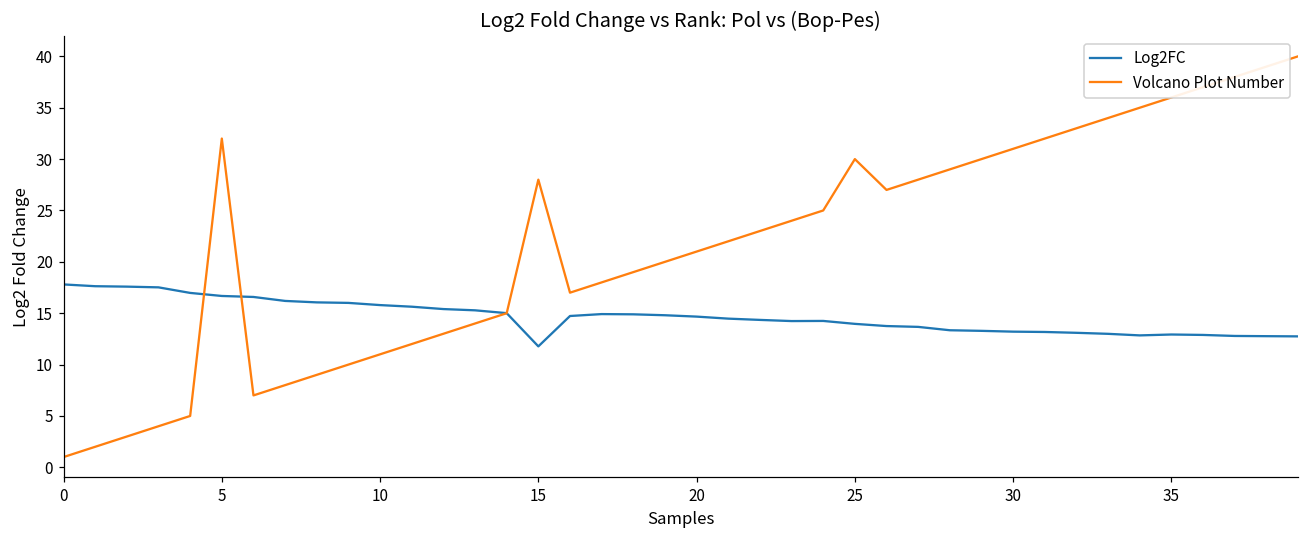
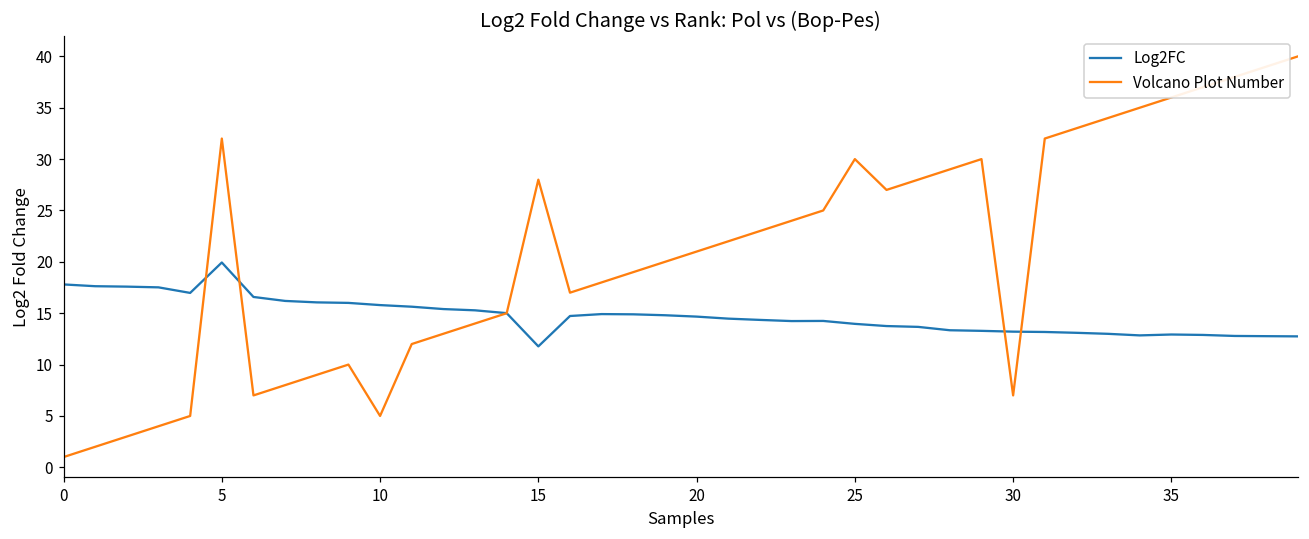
Log2FC, 5: 17 -> 20
Volcano Plot Number, 10: 11 -> 5
Volcano Plot Number, 30: 31 -> 7
